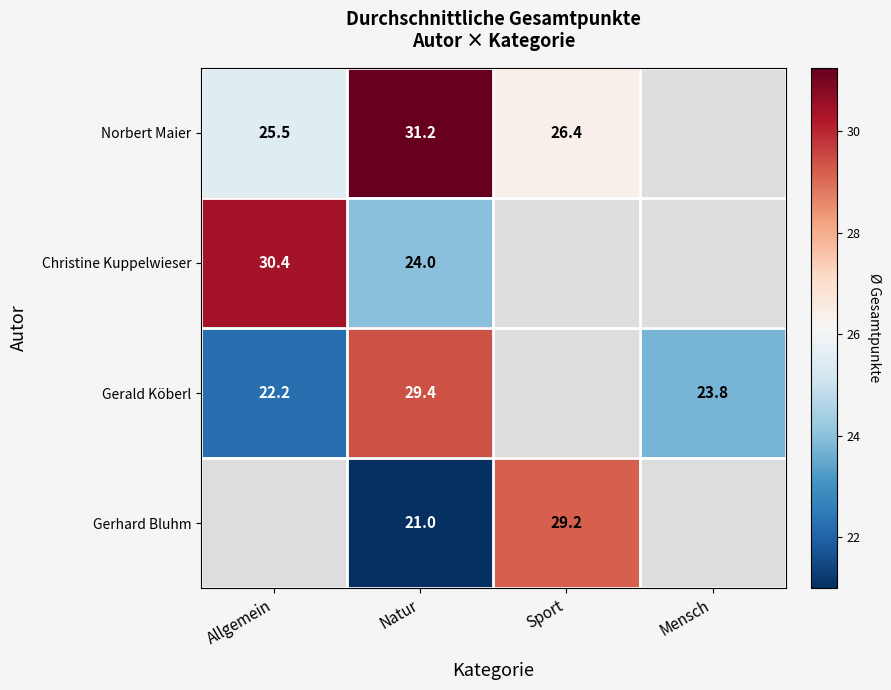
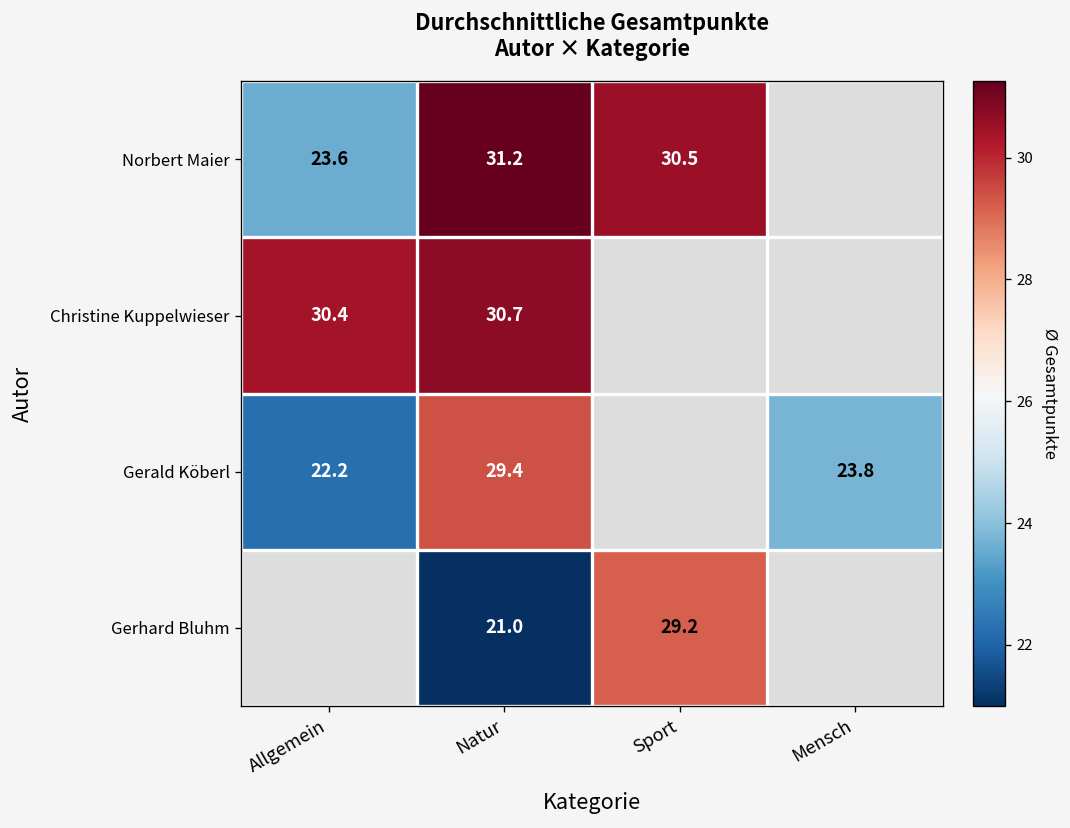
Norbert Maier, Allgemein: 25.5 -> 23.6
Norbert Maier, Sport: 26.4 -> 30.5
Christine Kuppelwieser, Natur: 24.0 -> 30.7
